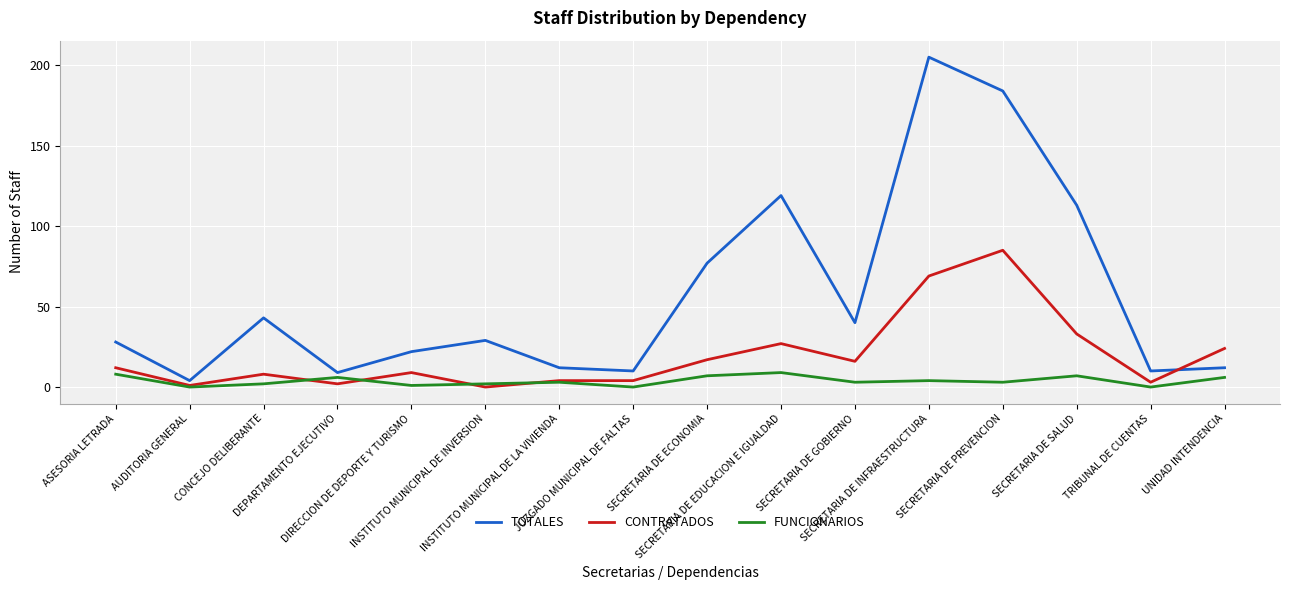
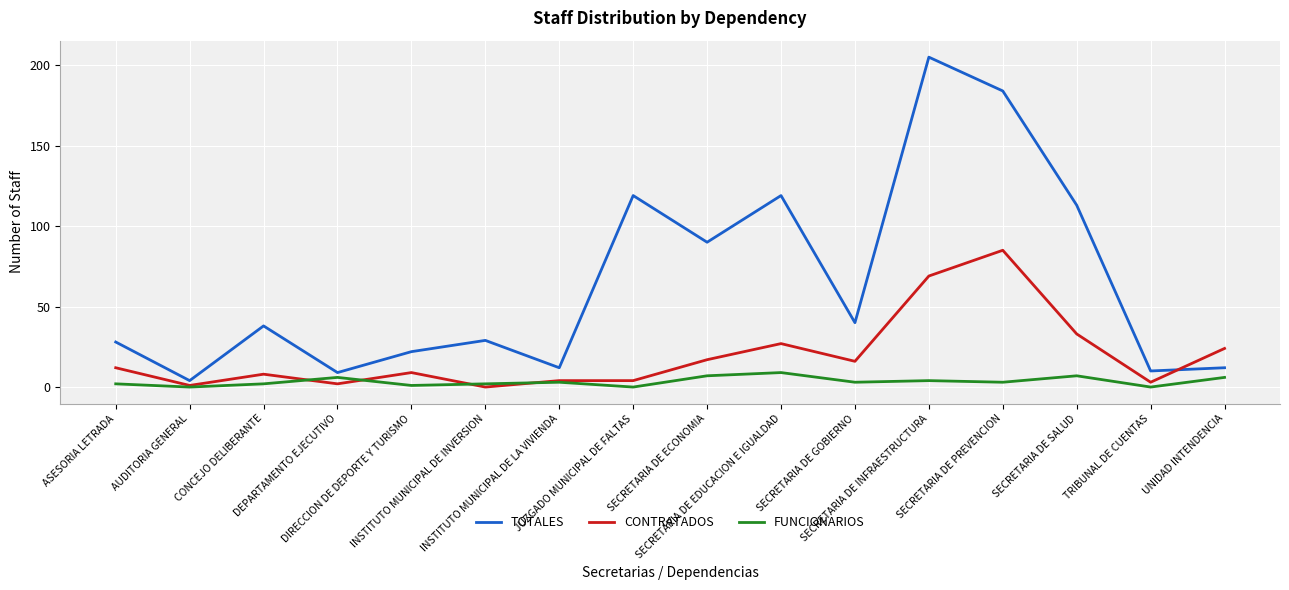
FUNCIONARIOS, ASESORIA LETRADA: 8 -> 2
TOTALES, CONCEJO DELIBERANTE: 43 -> 38
TOTALES, JUZGADO MUNICIPAL DE FALTAS: 10 -> 119
TOTALES, SECRETARIA DE ECONOMIA: 77 -> 90
